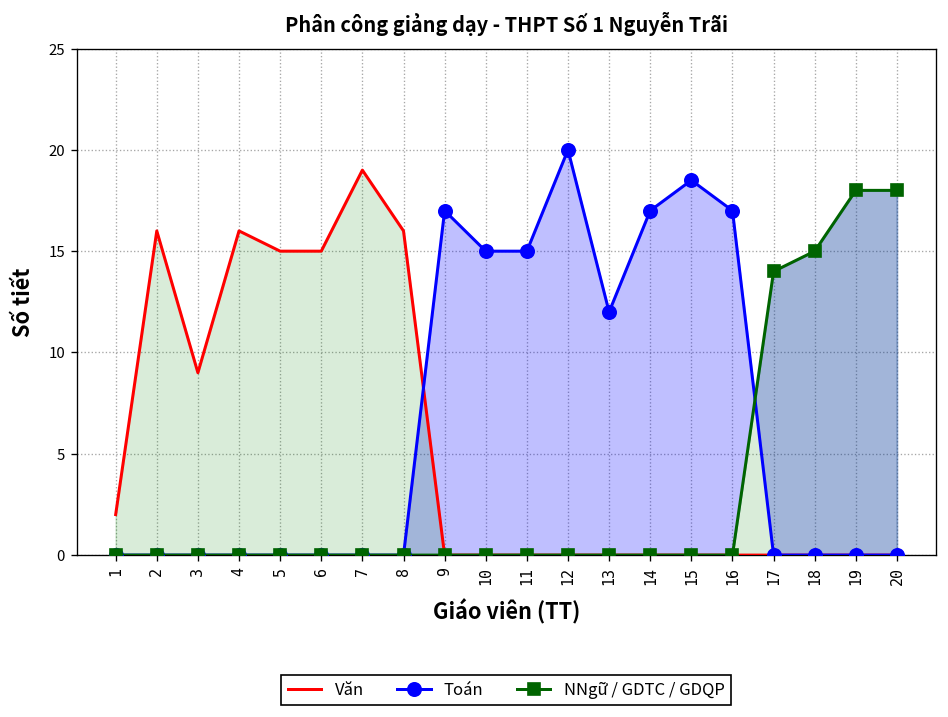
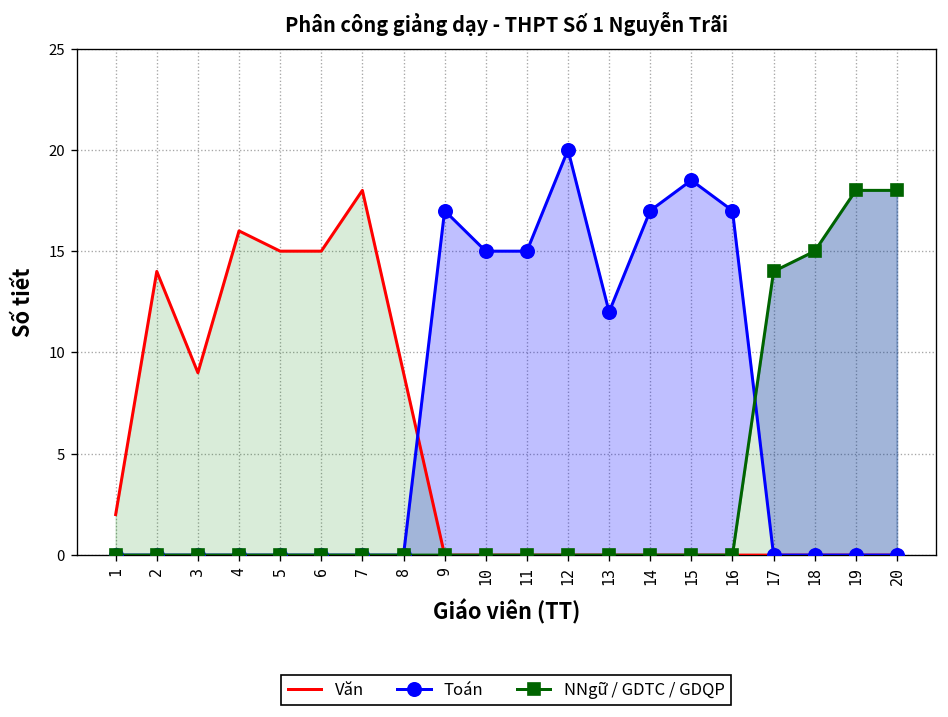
Văn, 2: 16 -> 14
Văn, 7: 19 -> 18
Văn, 8: 16 -> 9
